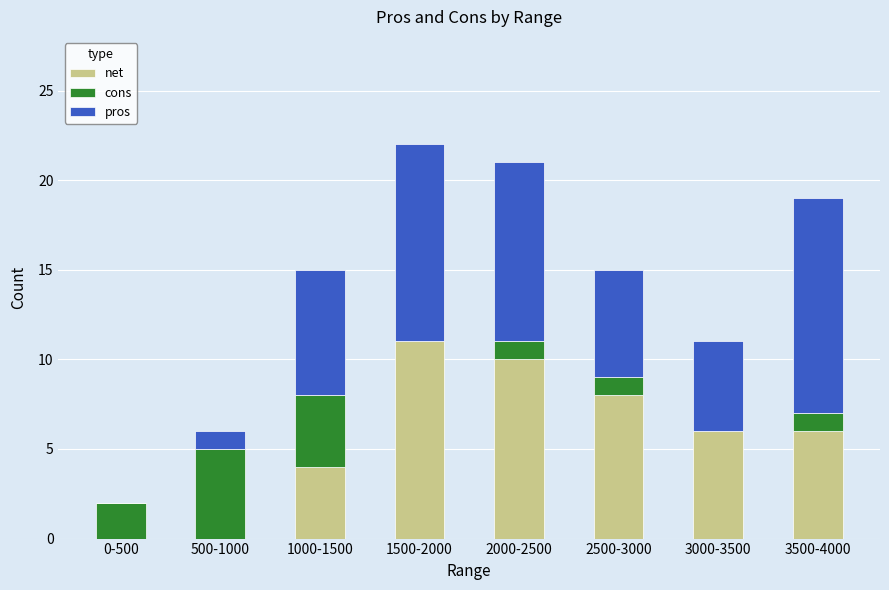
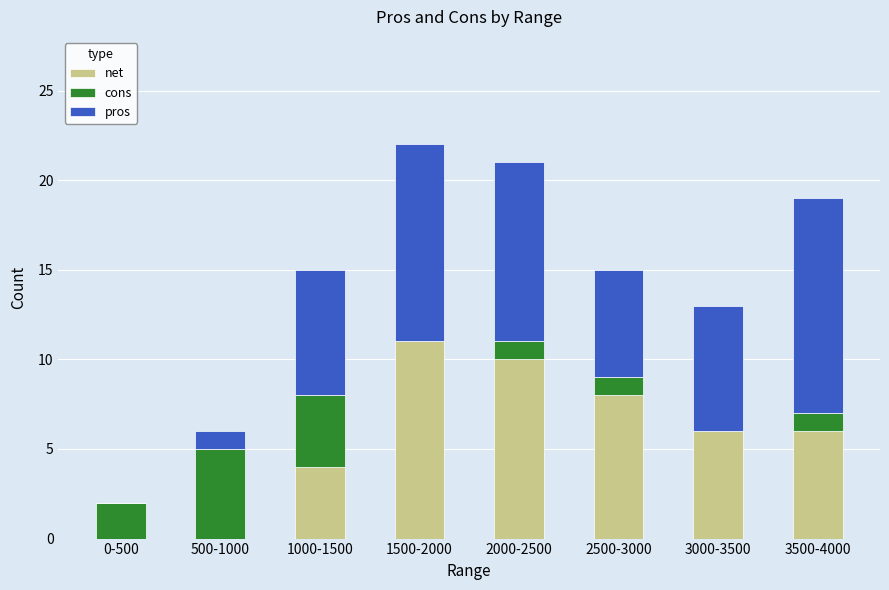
pros, 3000-3500: 5 -> 7
